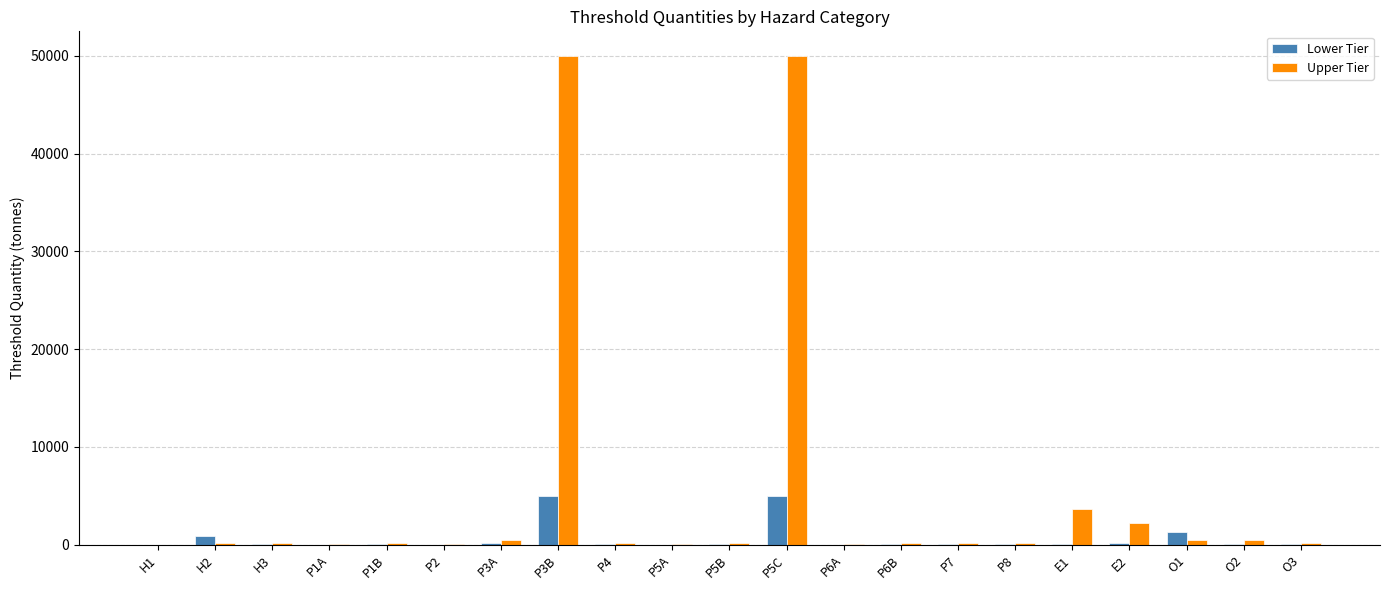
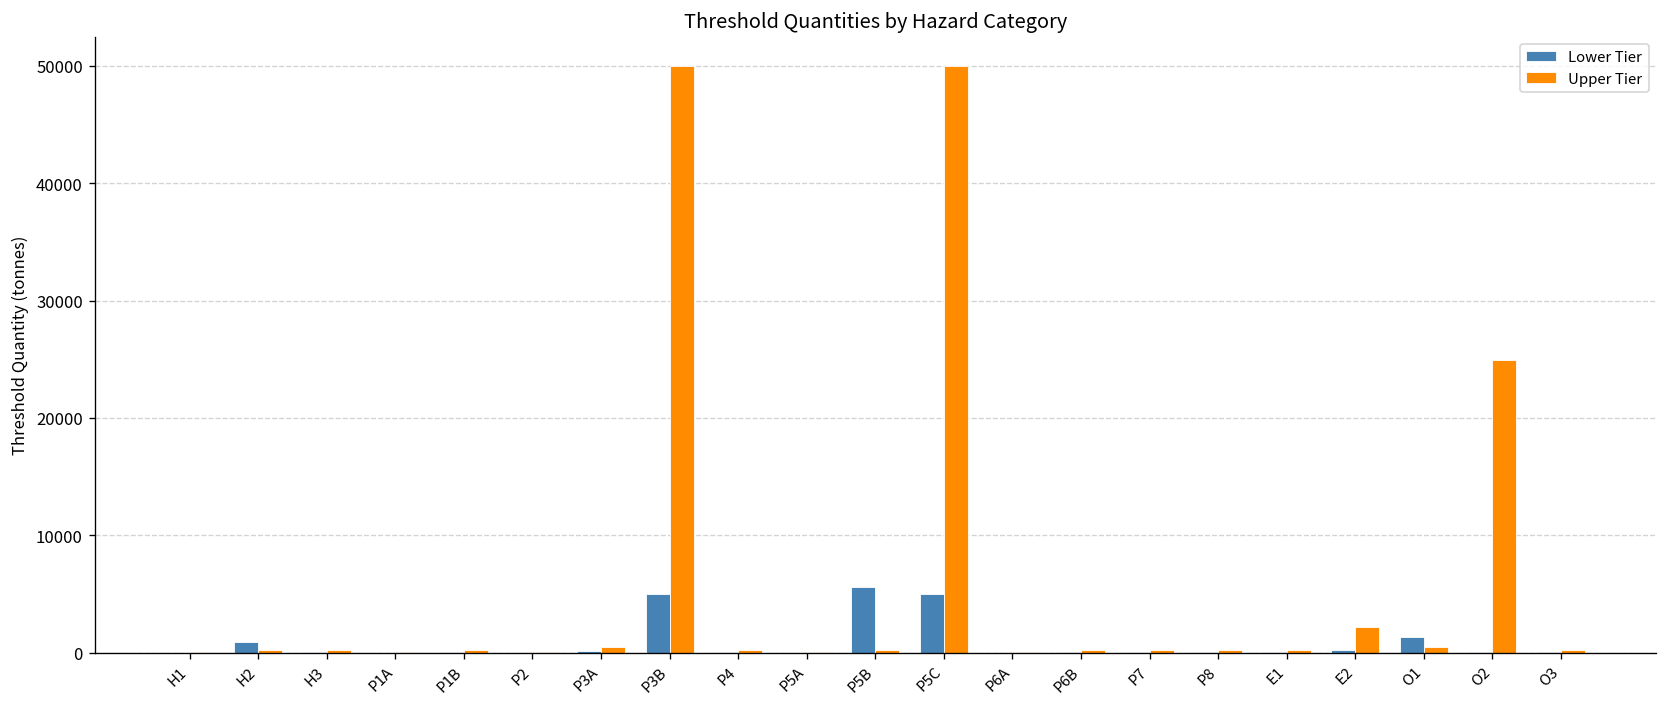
Lower Tier, P5B: 0 -> 6000
Upper Tier, E1: 4000 -> 0
Upper Tier, O2: 1000 -> 25000
